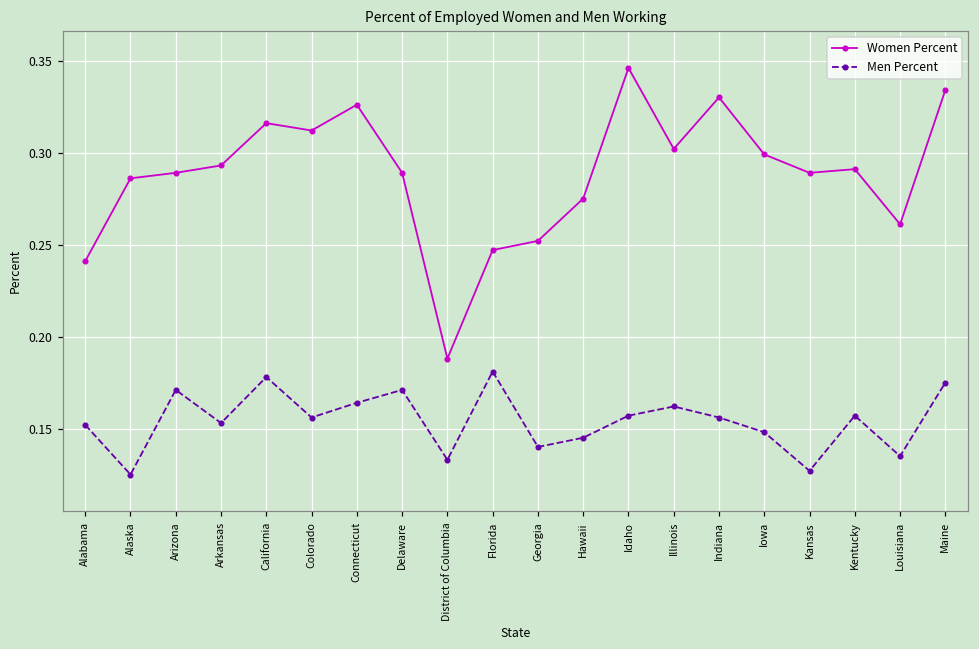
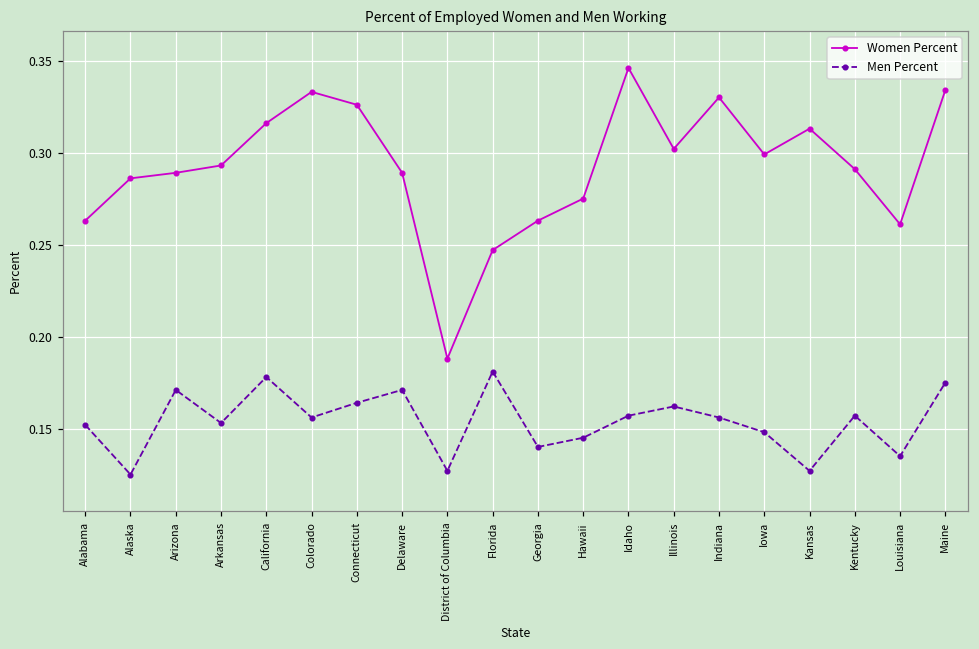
Women Percent, Alabama: 0.241 -> 0.263
Women Percent, Colorado: 0.312 -> 0.333
Men Percent, District of Columbia: 0.133 -> 0.127
Women Percent, Georgia: 0.252 -> 0.263
Women Percent, Kansas: 0.289 -> 0.313
